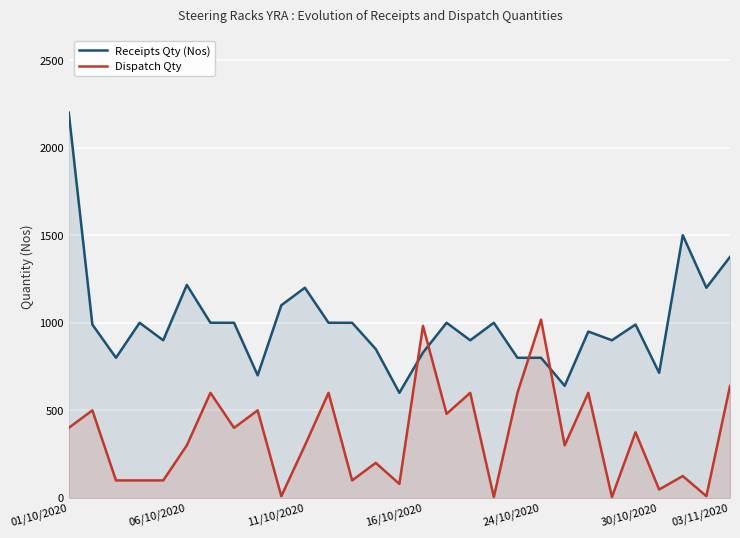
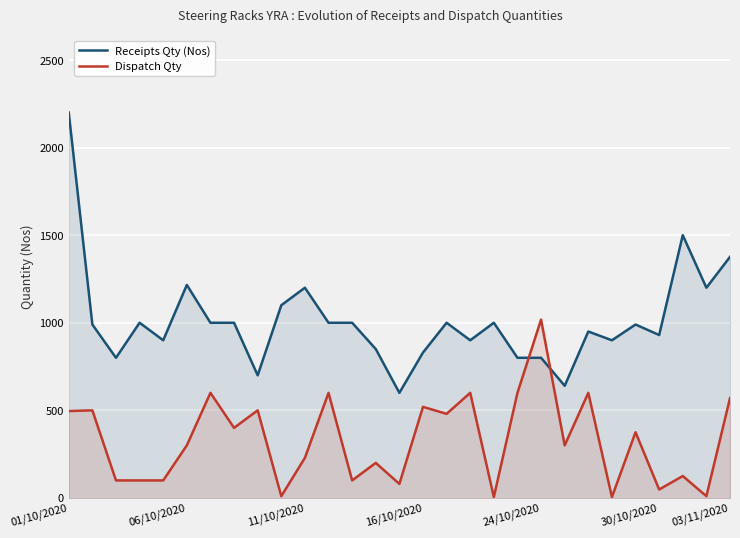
Dispatch Qty, 01/10/2020: 400 -> 500
Dispatch Qty, 11/10/2020: 300 -> 230
Dispatch Qty, 16/10/2020: 980 -> 520
Receipts Qty (Nos), 30/10/2020: 710 -> 930
Dispatch Qty, 03/11/2020: 640 -> 570
